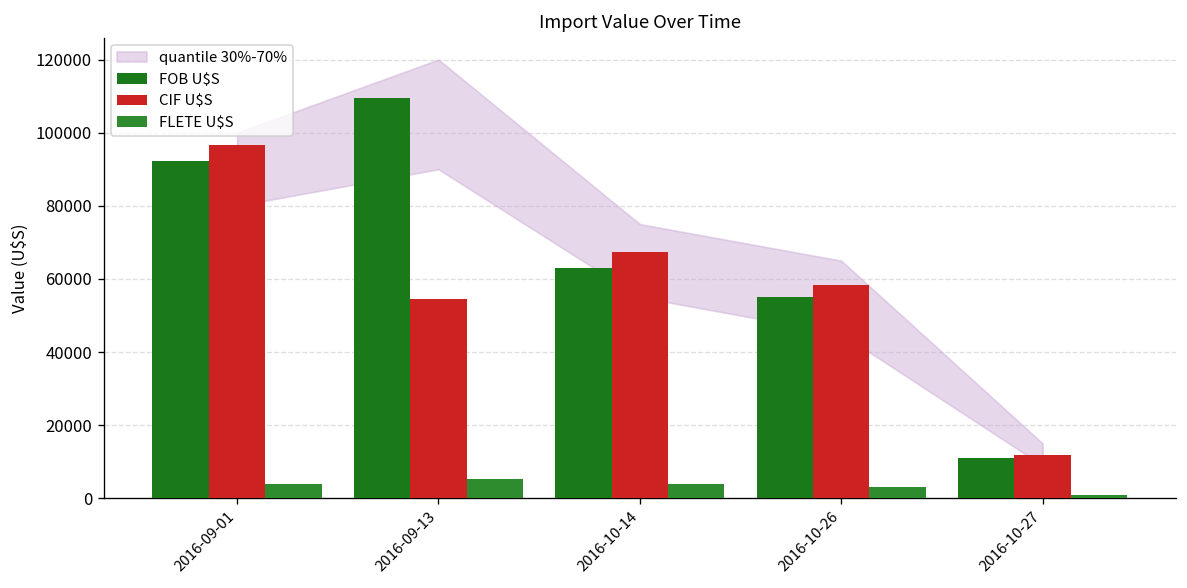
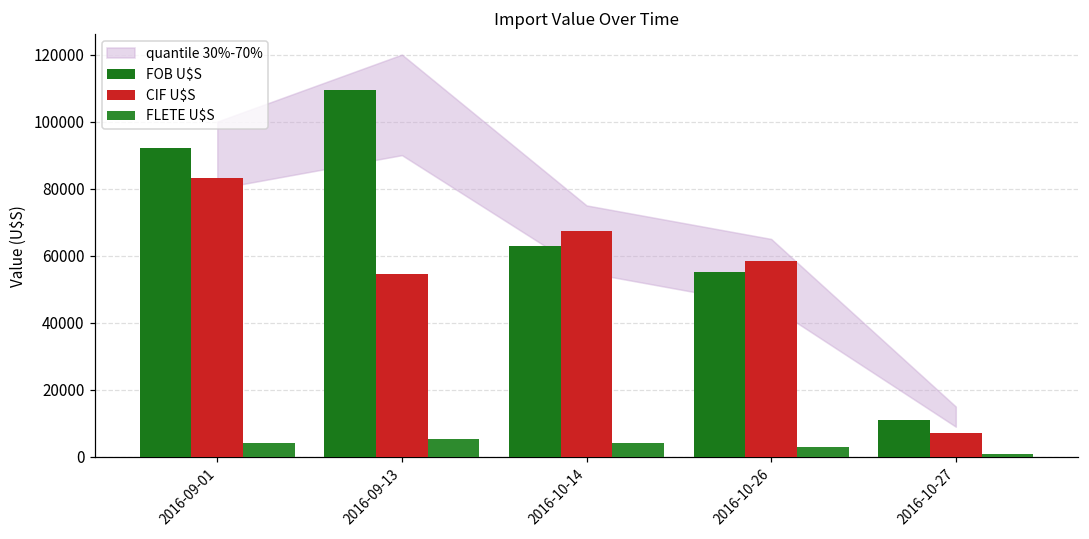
CIF U$S, 2016-09-01: 97000 -> 83000
CIF U$S, 2016-10-27: 12000 -> 7000
